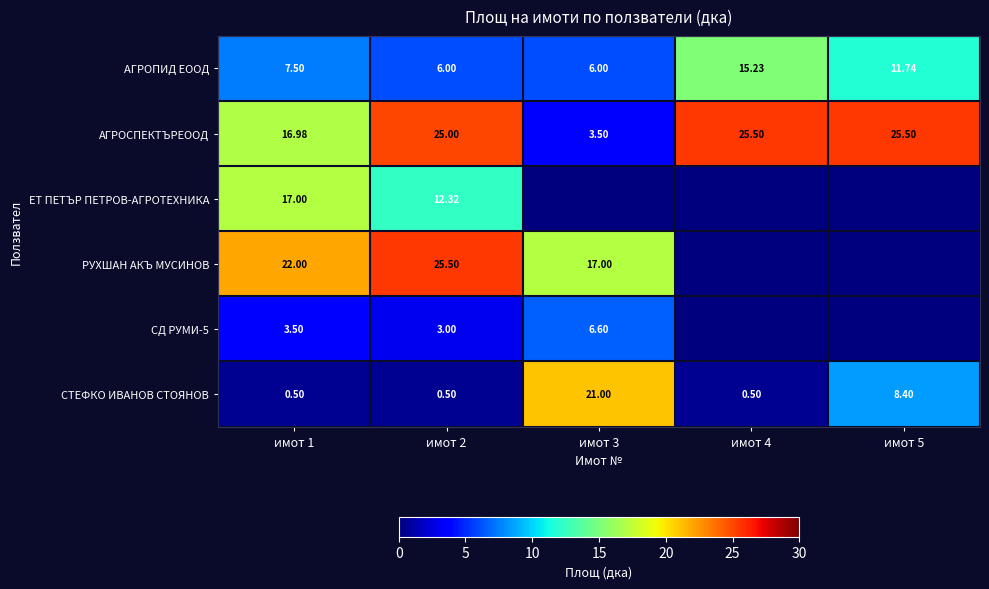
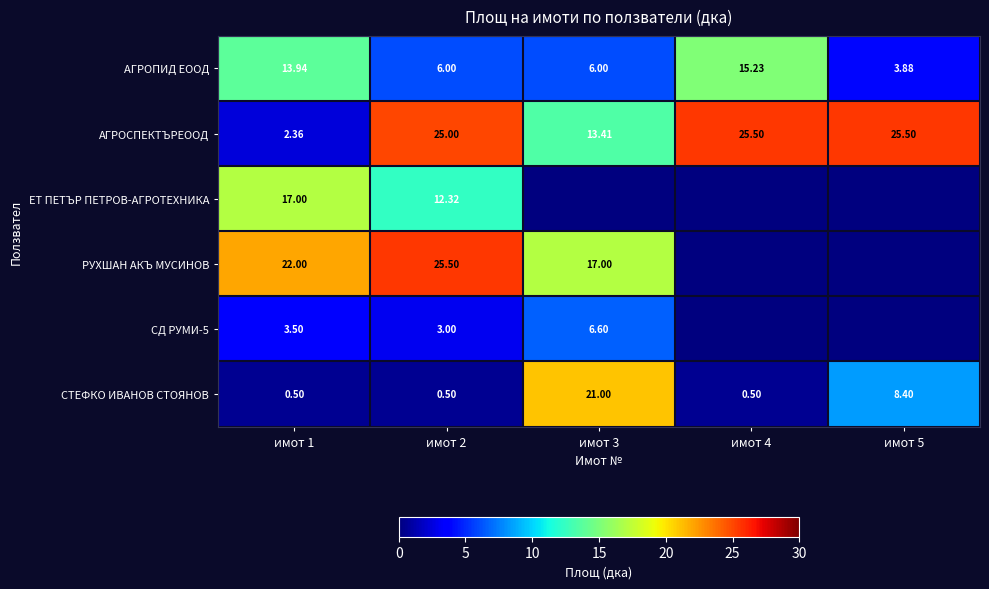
АГРОПИД ЕООД, имот 1: 7.50 -> 13.94
АГРОПИД ЕООД, имот 5: 11.74 -> 3.88
АГРОСПЕКТЪРЕООД, имот 1: 16.98 -> 2.36
АГРОСПЕКТЪРЕООД, имот 3: 3.50 -> 13.41
